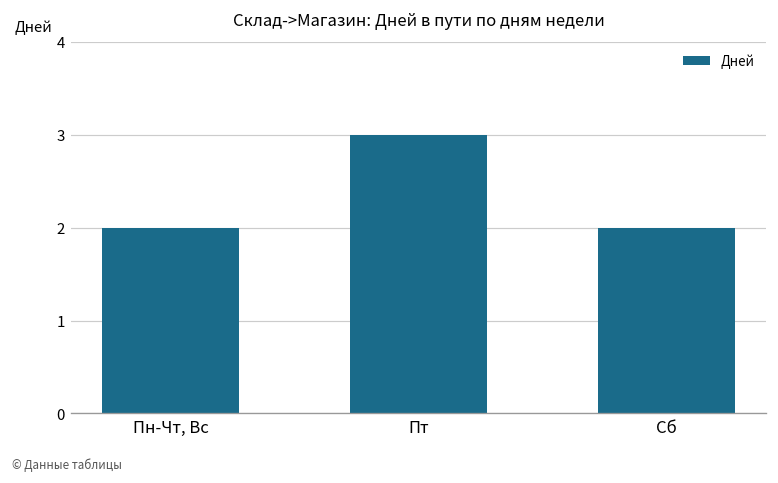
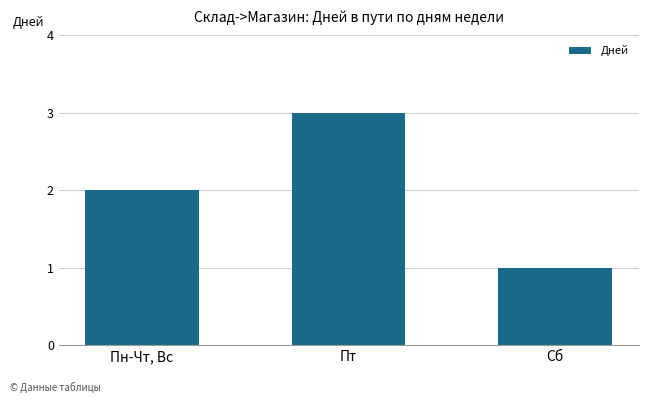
Сб: 2 -> 1
